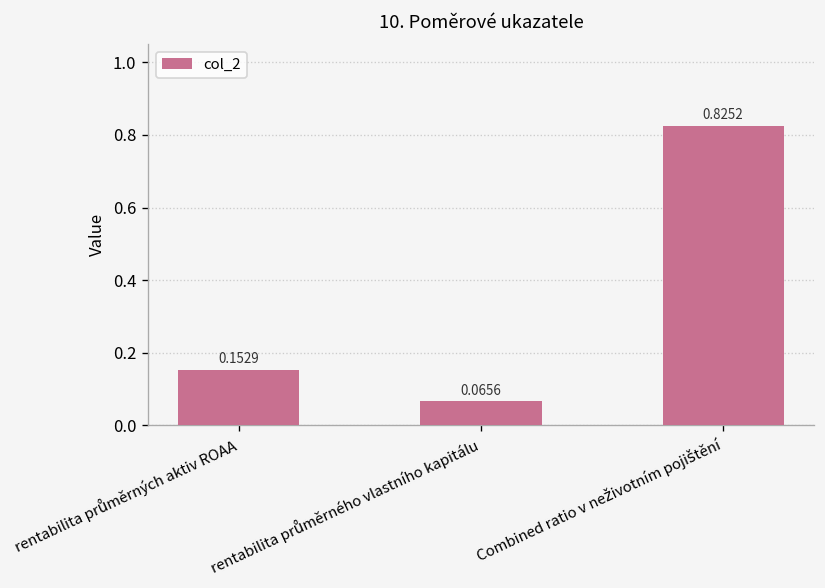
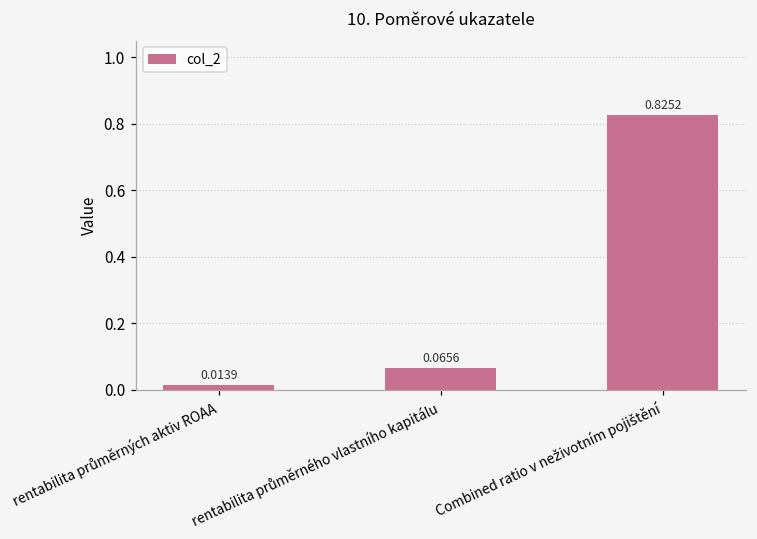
rentabilita průměrných aktiv ROAA: 0.1529 -> 0.0139
